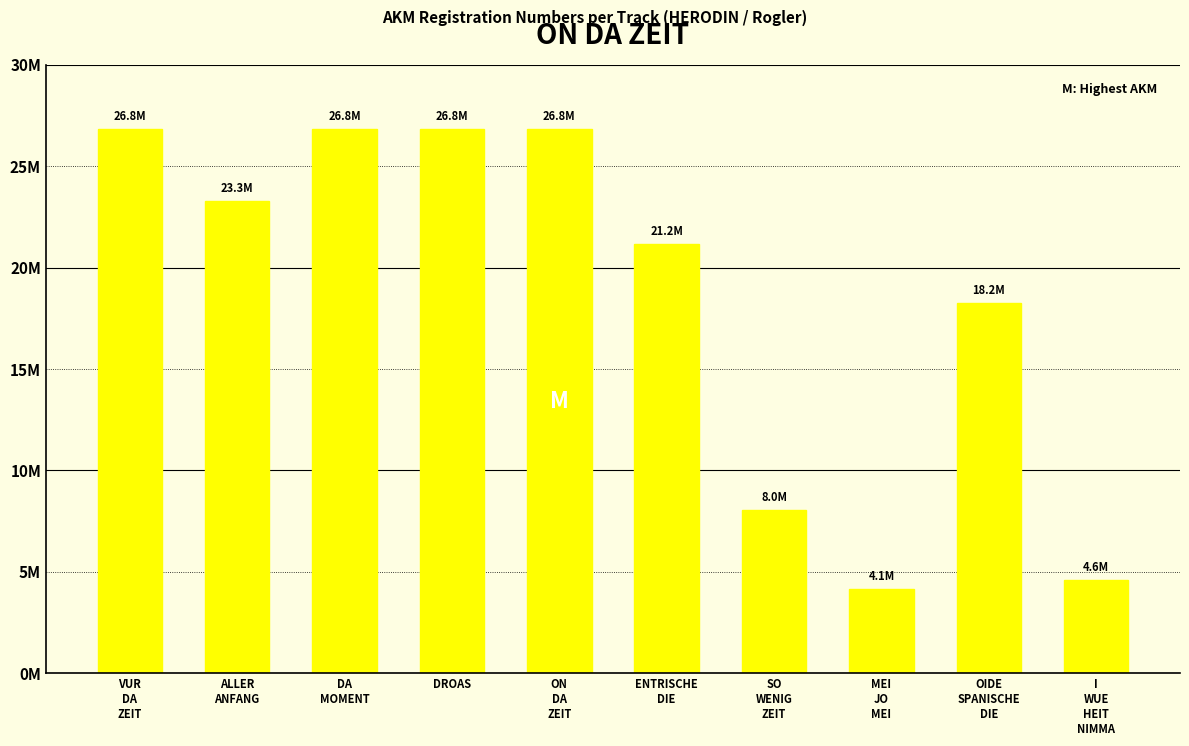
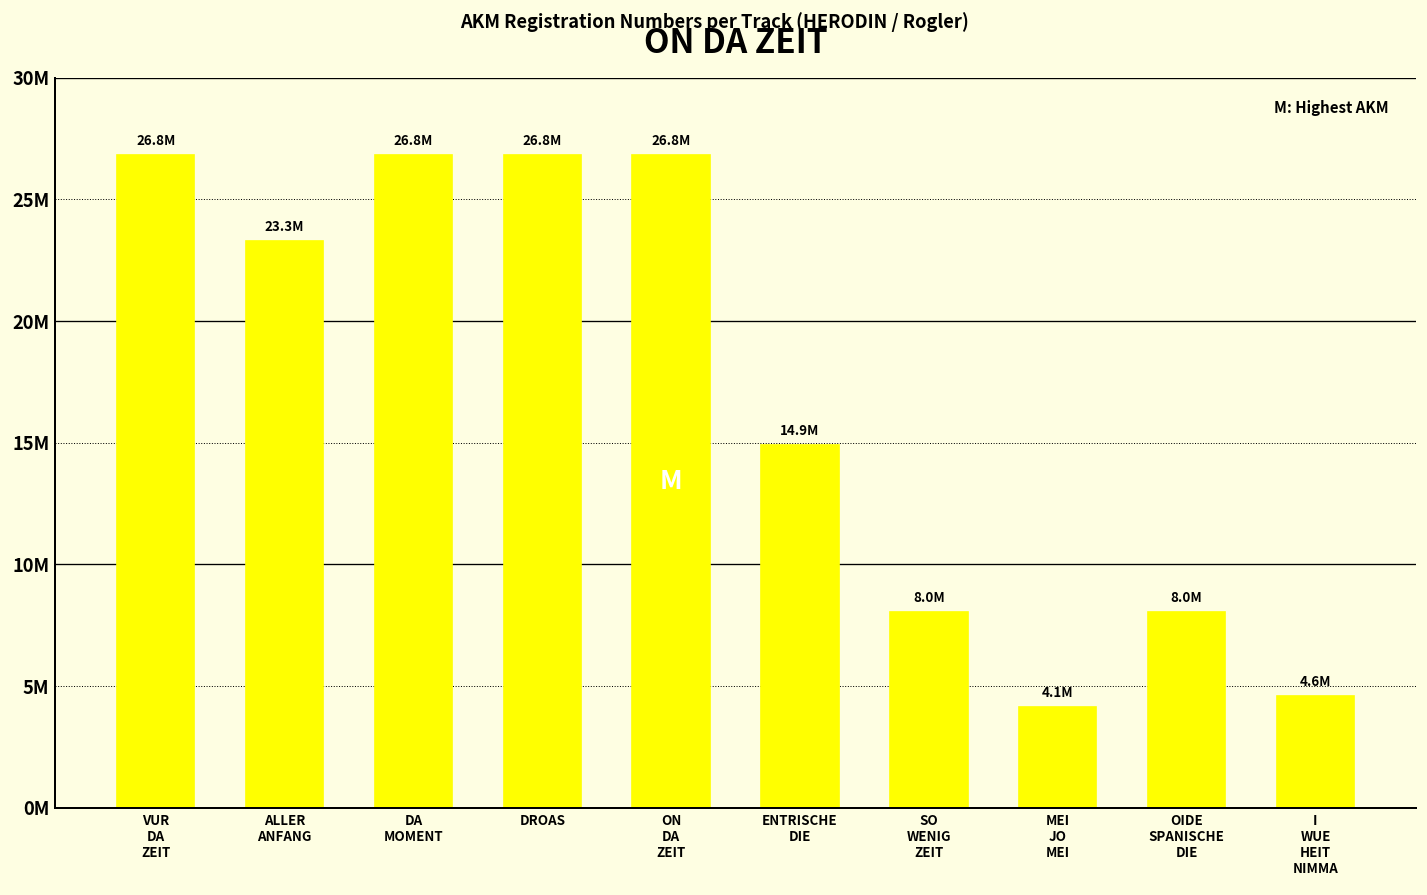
ENTRISCHE DIE: 21.2M -> 14.9M
OIDE SPANISCHE DIE: 18.2M -> 8.0M
